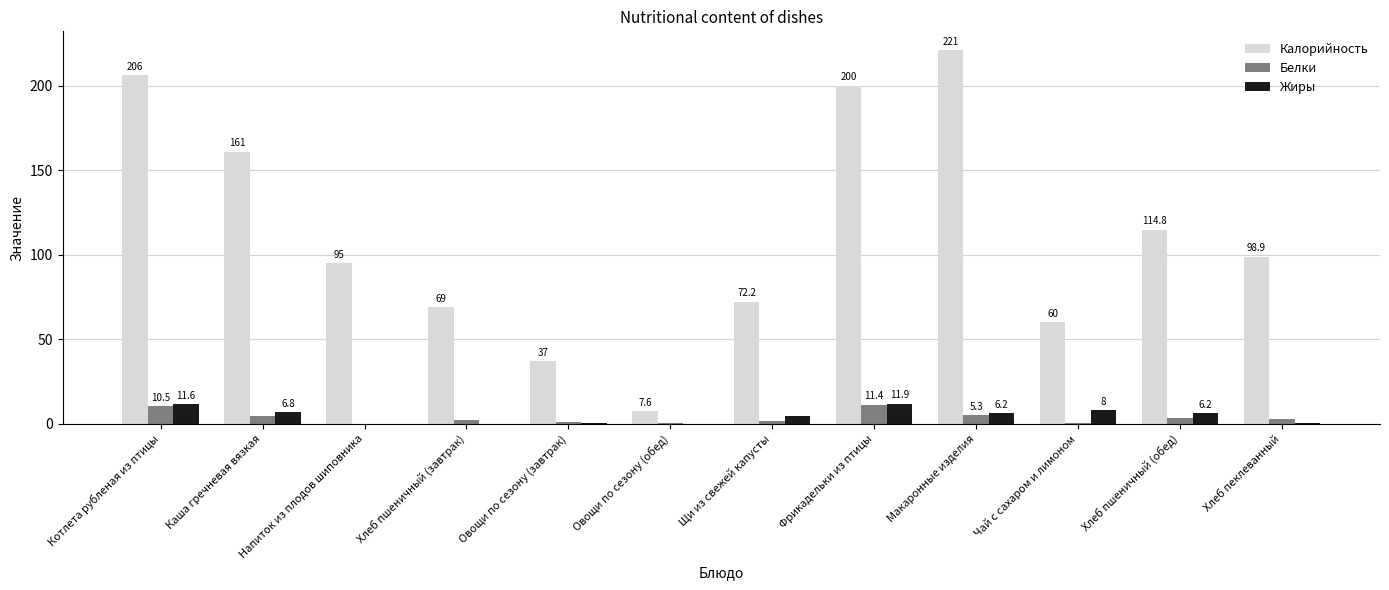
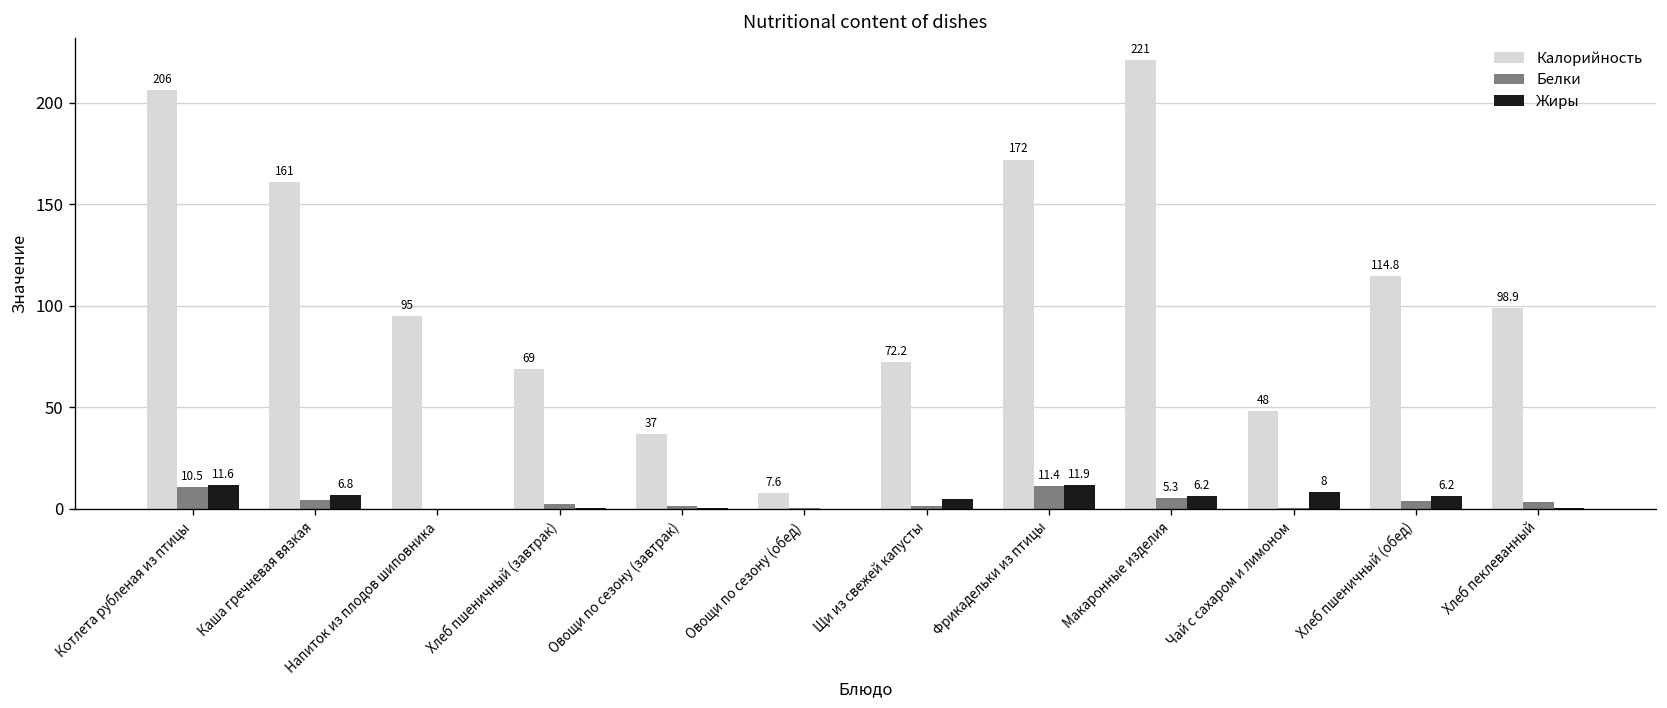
Калорийность, Фрикадельки из птицы: 200 -> 172
Калорийность, Чай с сахаром и лимоном: 60 -> 48
